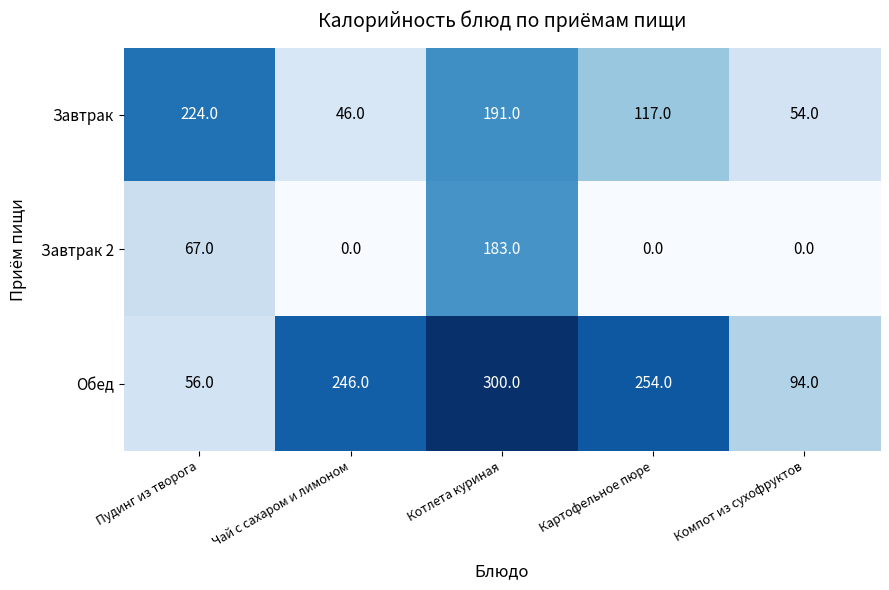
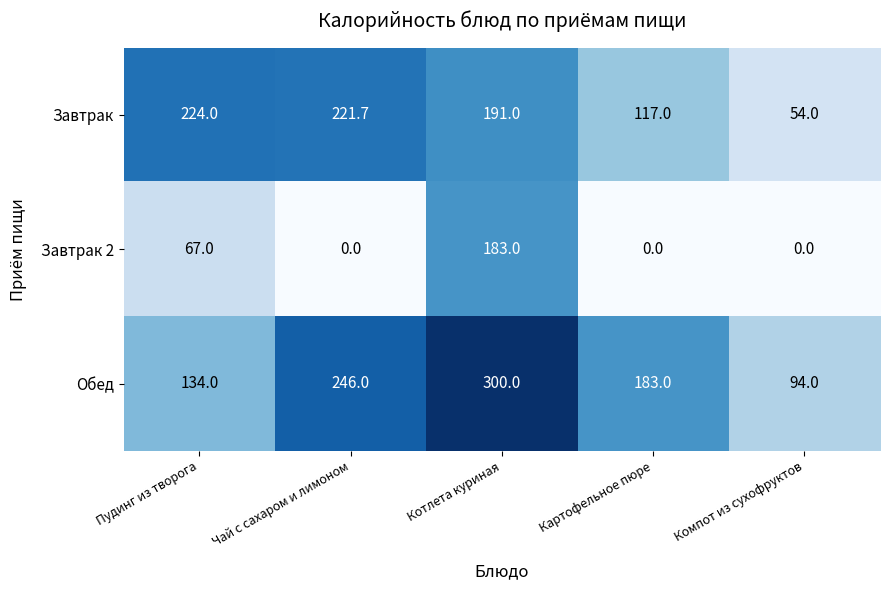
Завтрак, Чай с сахаром и лимоном: 46.0 -> 221.7
Обед, Пудинг из творога: 56.0 -> 134.0
Обед, Картофельное пюре: 254.0 -> 183.0
